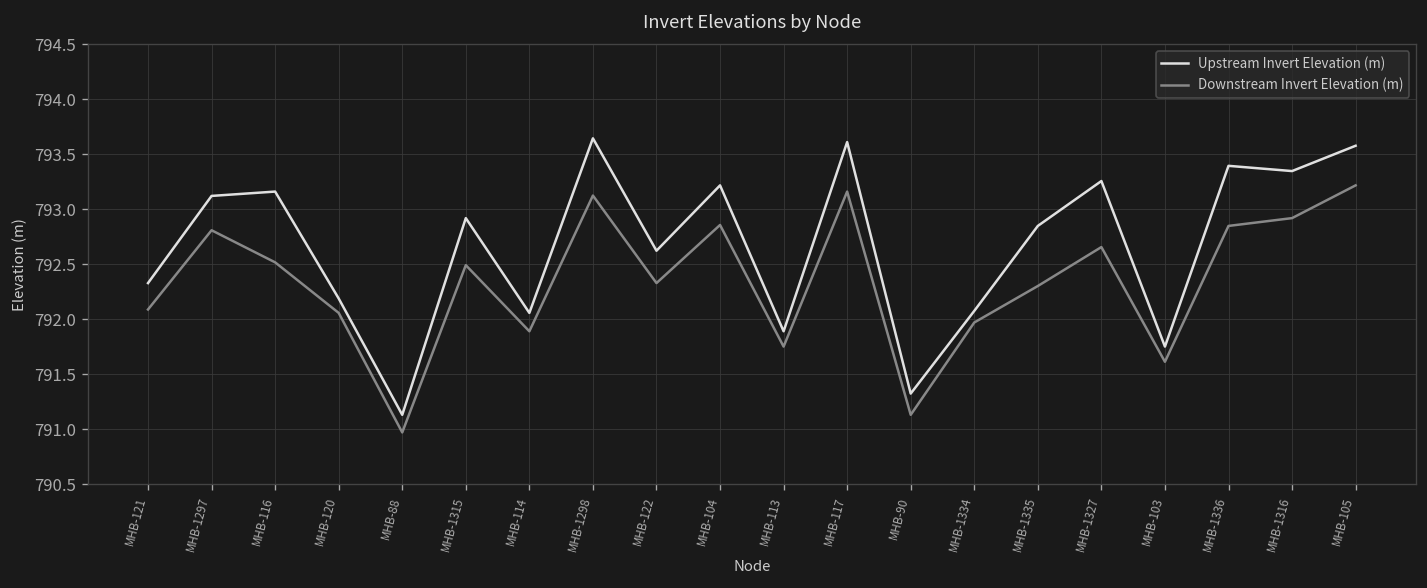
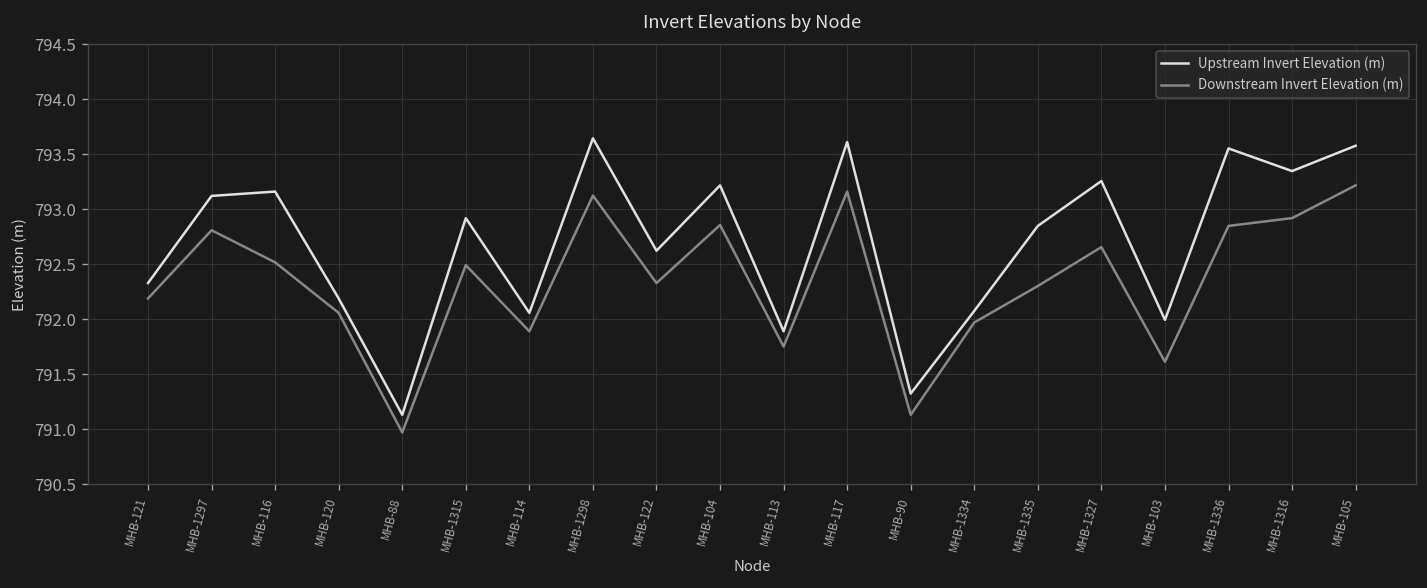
Downstream Invert Elevation (m), MHB-121: 792.1 -> 792.2
Upstream Invert Elevation (m), MHB-103: 791.8 -> 792.0
Upstream Invert Elevation (m), MHB-1336: 793.4 -> 793.6
